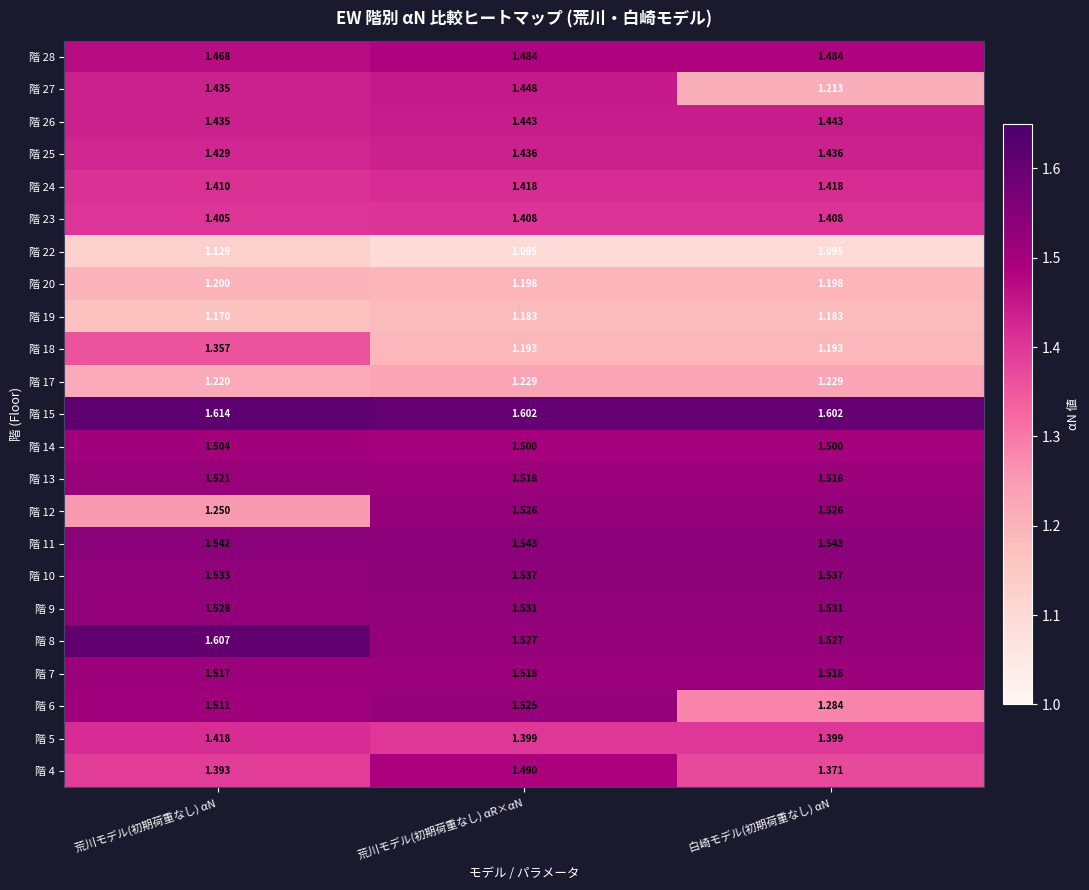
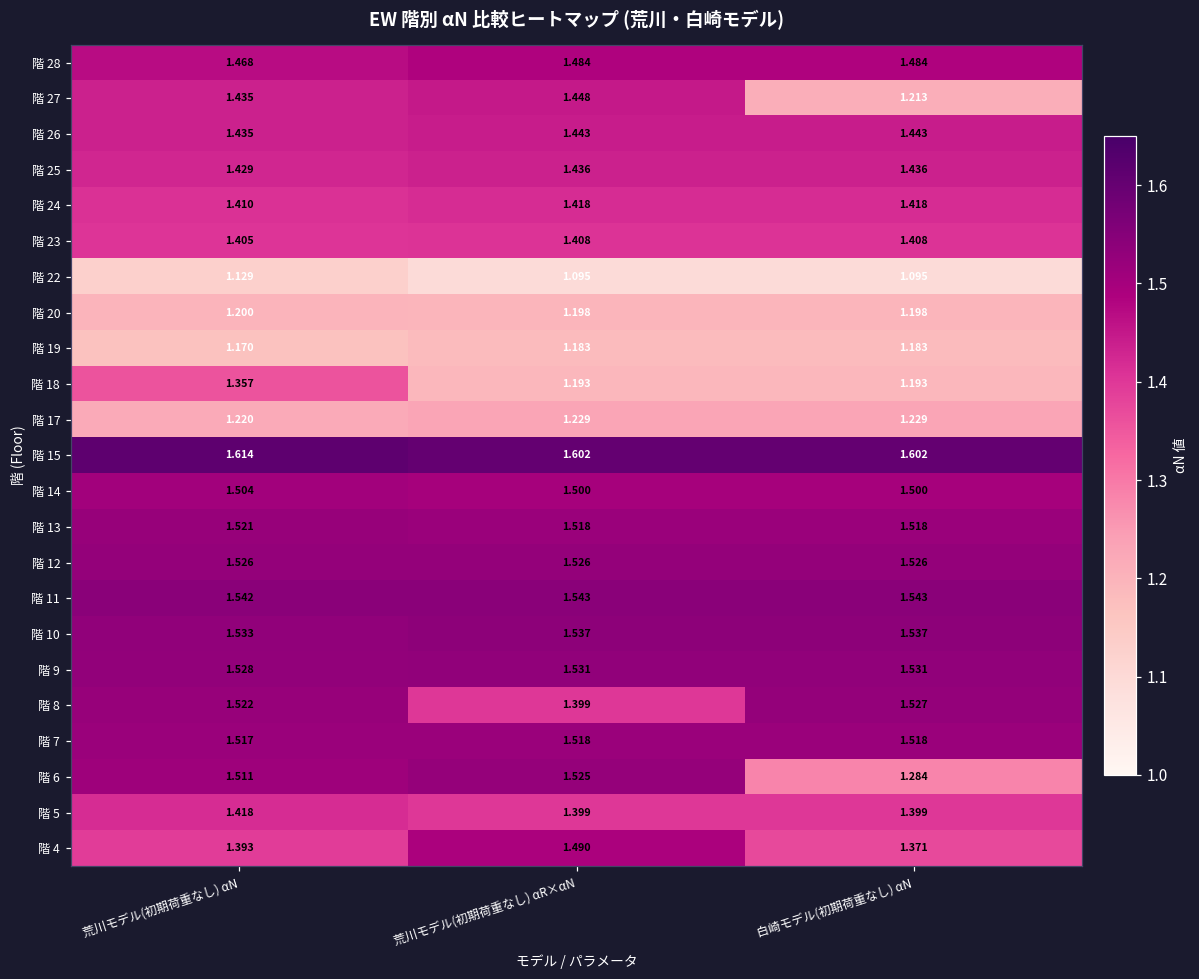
階 12, 荒川モデル(初期荷重なし) αN: 1.250 -> 1.526
階 8, 荒川モデル(初期荷重なし) αN: 1.607 -> 1.522
階 8, 荒川モデル(初期荷重なし) αR×αN: 1.527 -> 1.399
